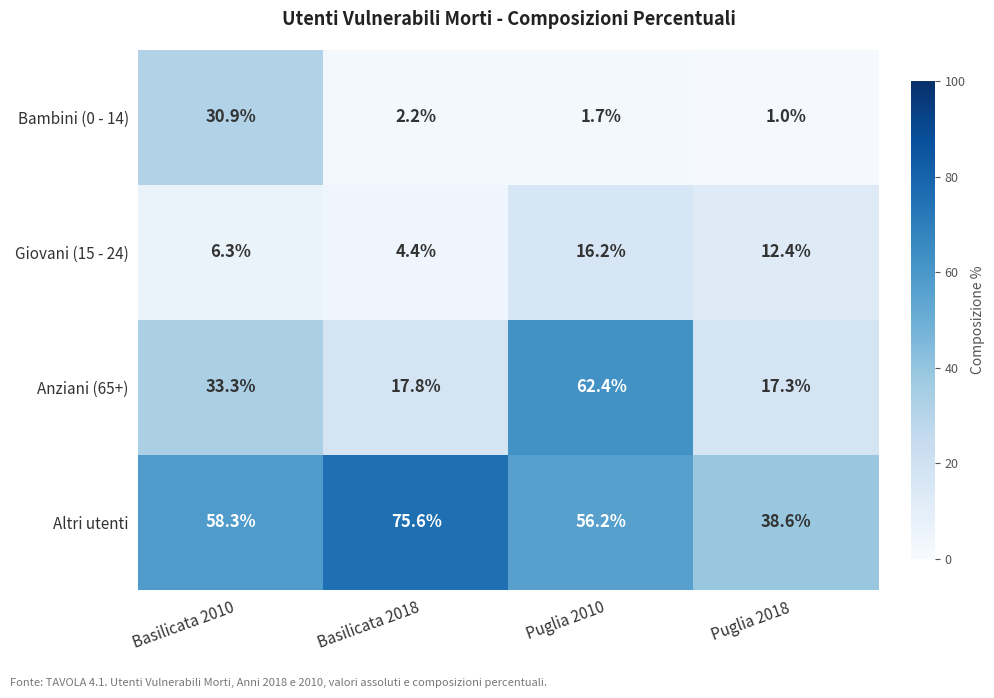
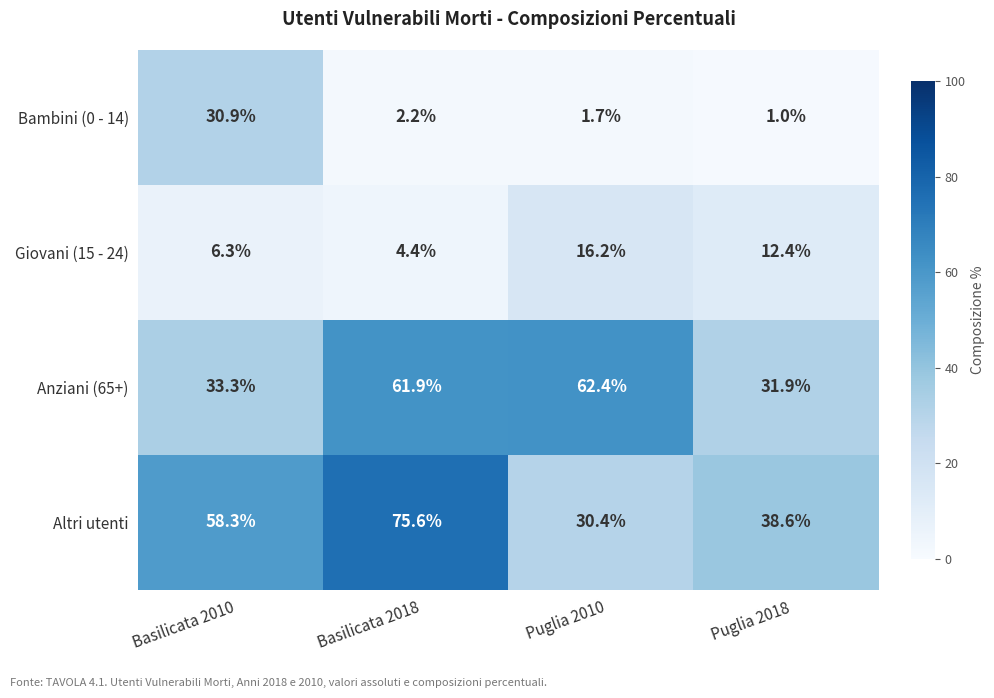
Anziani (65+), Basilicata 2018: 17.8% -> 61.9%
Anziani (65+), Puglia 2018: 17.3% -> 31.9%
Altri utenti, Puglia 2010: 56.2% -> 30.4%
